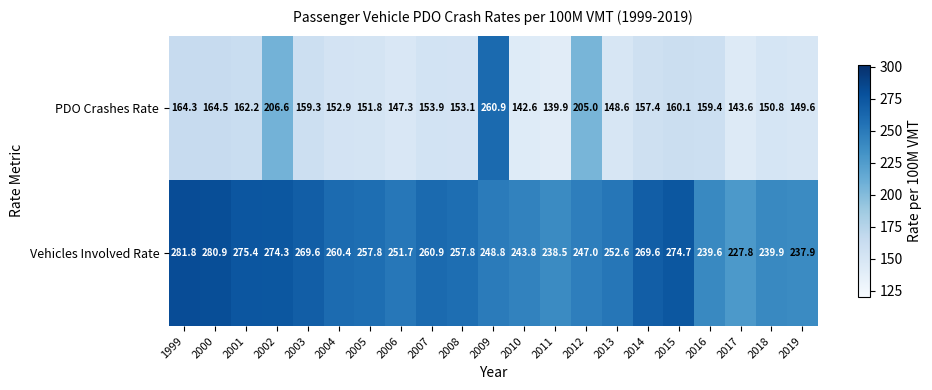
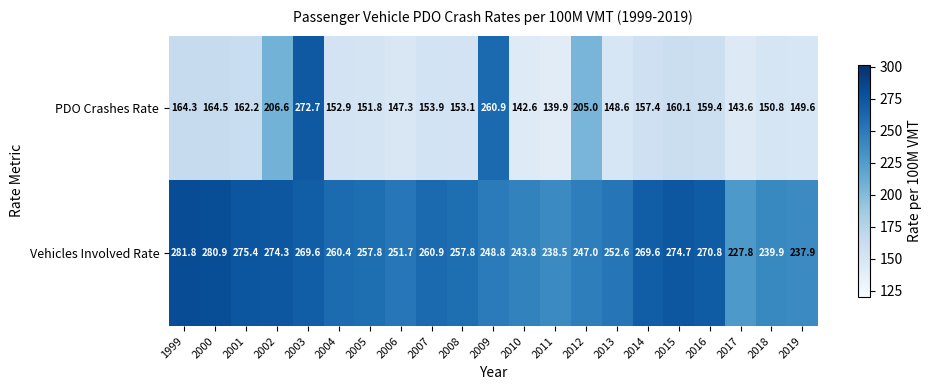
PDO Crashes Rate, 2003: 159.3 -> 272.7
Vehicles Involved Rate, 2016: 239.6 -> 270.8
